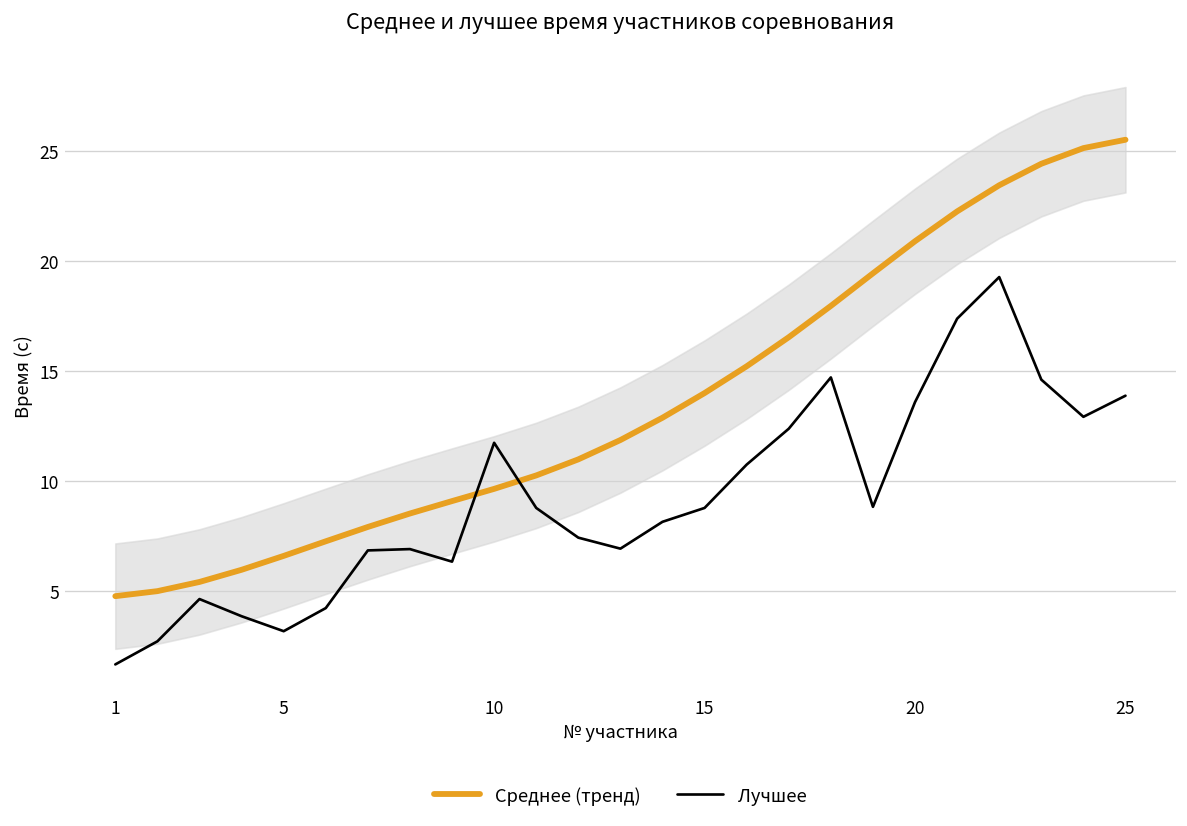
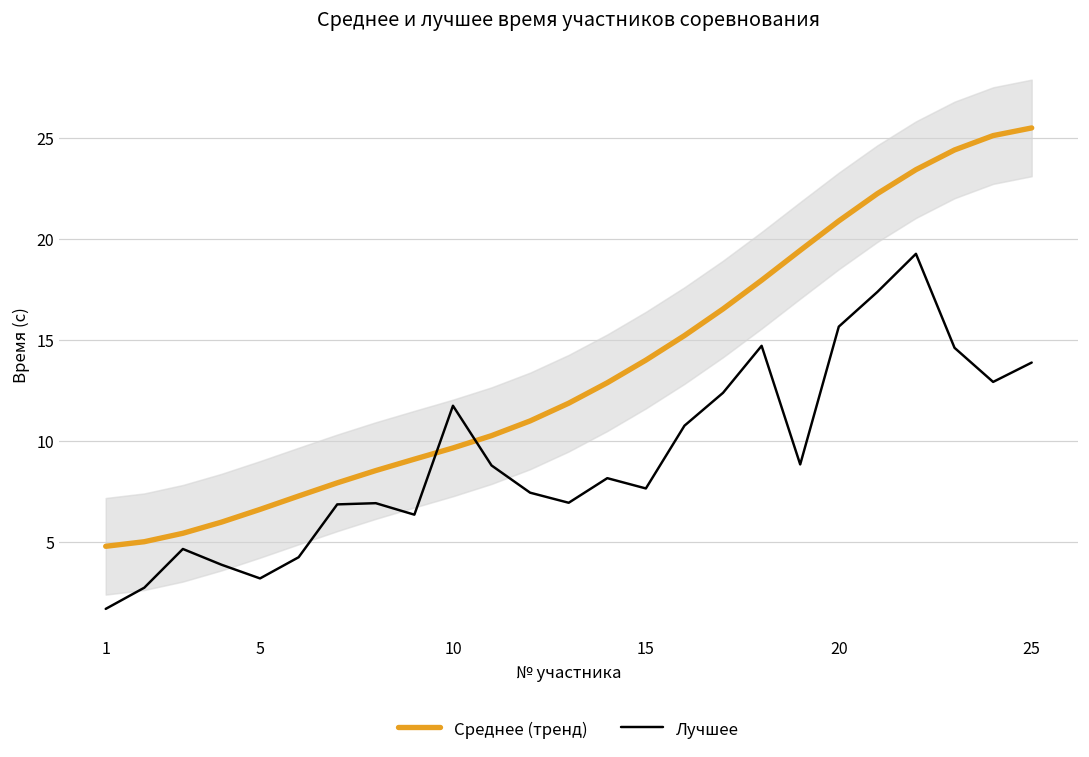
Лучшее, 15: 8.8 -> 7.6
Лучшее, 20: 13.6 -> 15.7
